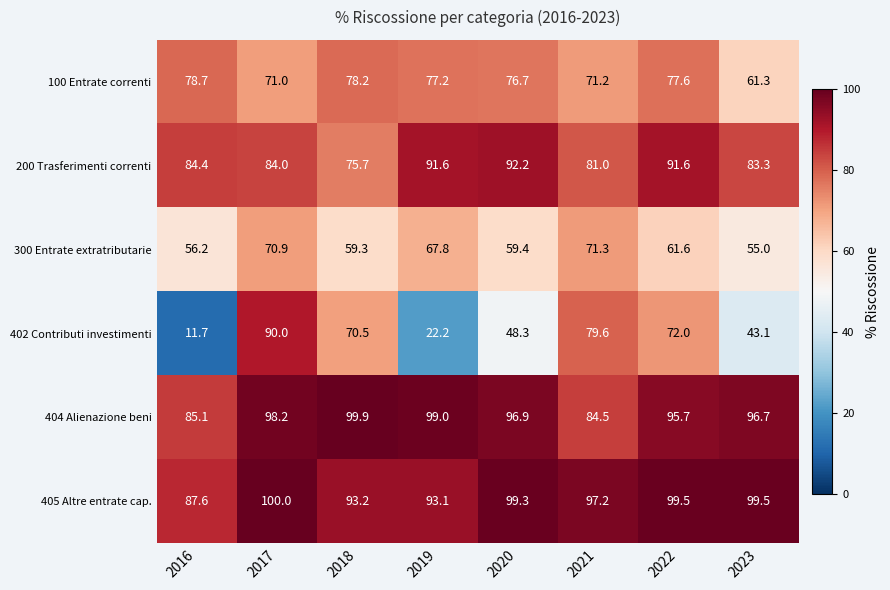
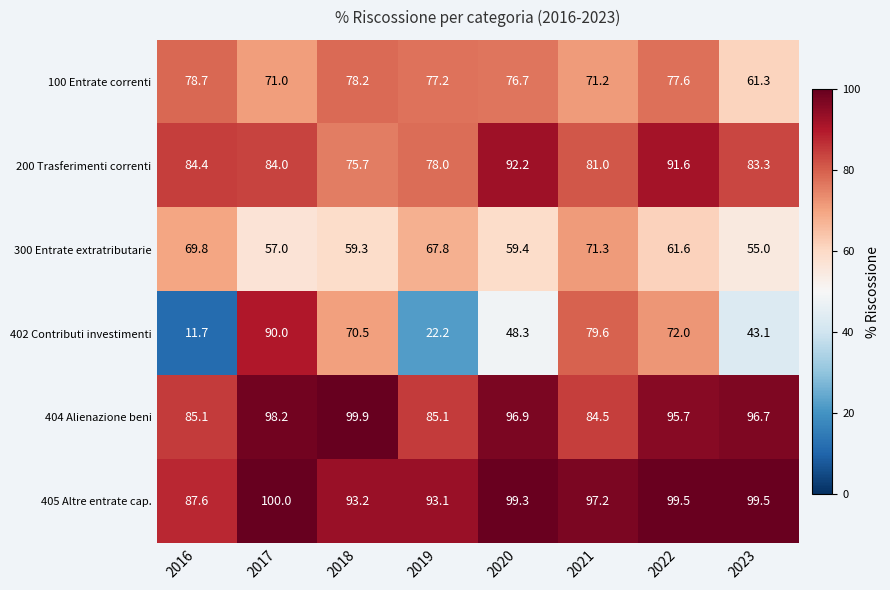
200 Trasferimenti correnti, 2019: 91.6 -> 78.0
300 Entrate extratributarie, 2016: 56.2 -> 69.8
300 Entrate extratributarie, 2017: 70.9 -> 57.0
404 Alienazione beni, 2019: 99.0 -> 85.1
